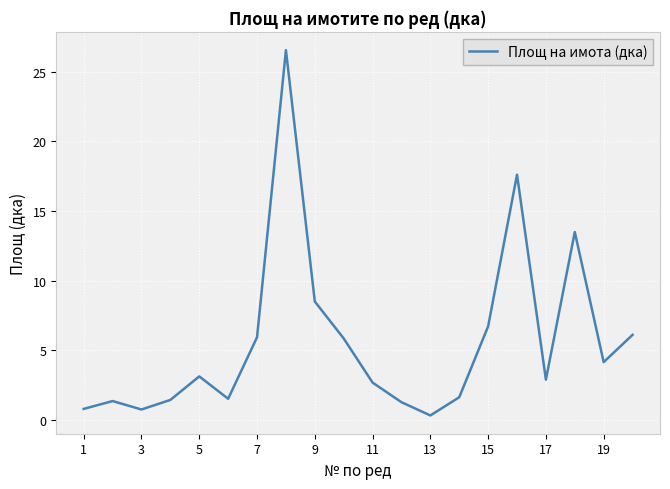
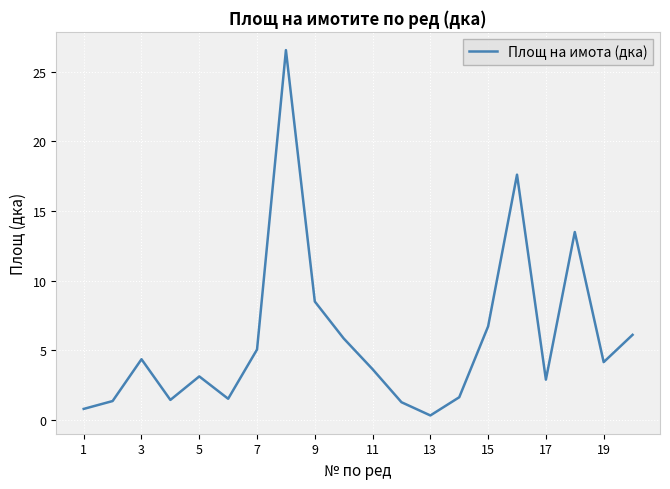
3: 0.8 -> 4.4
7: 5.9 -> 5.1
11: 2.7 -> 3.6
